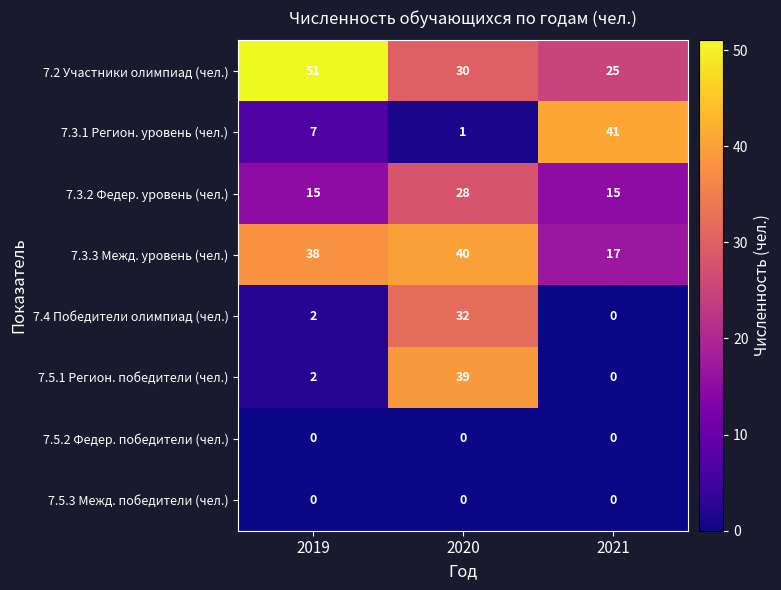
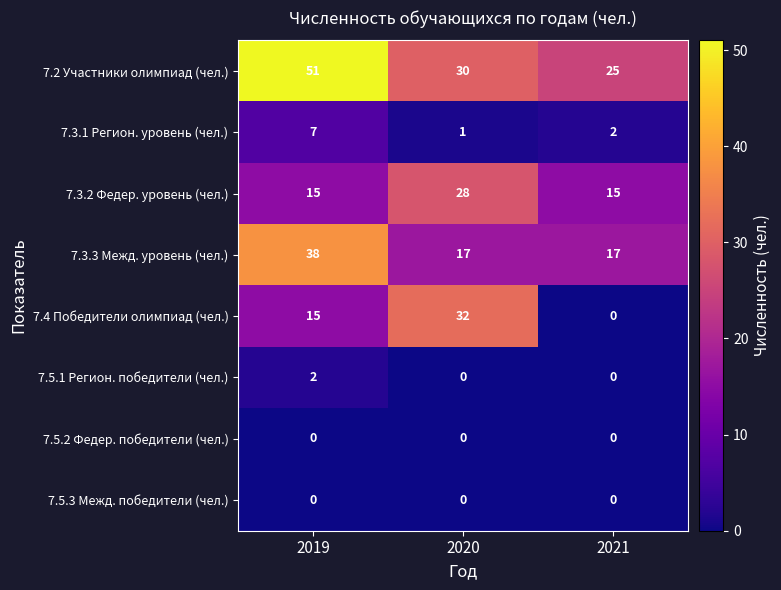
7.3.1 Регион. уровень (чел.), 2021: 41 -> 2
7.3.3 Межд. уровень (чел.), 2020: 40 -> 17
7.4 Победители олимпиад (чел.), 2019: 2 -> 15
7.5.1 Регион. победители (чел.), 2020: 39 -> 0
